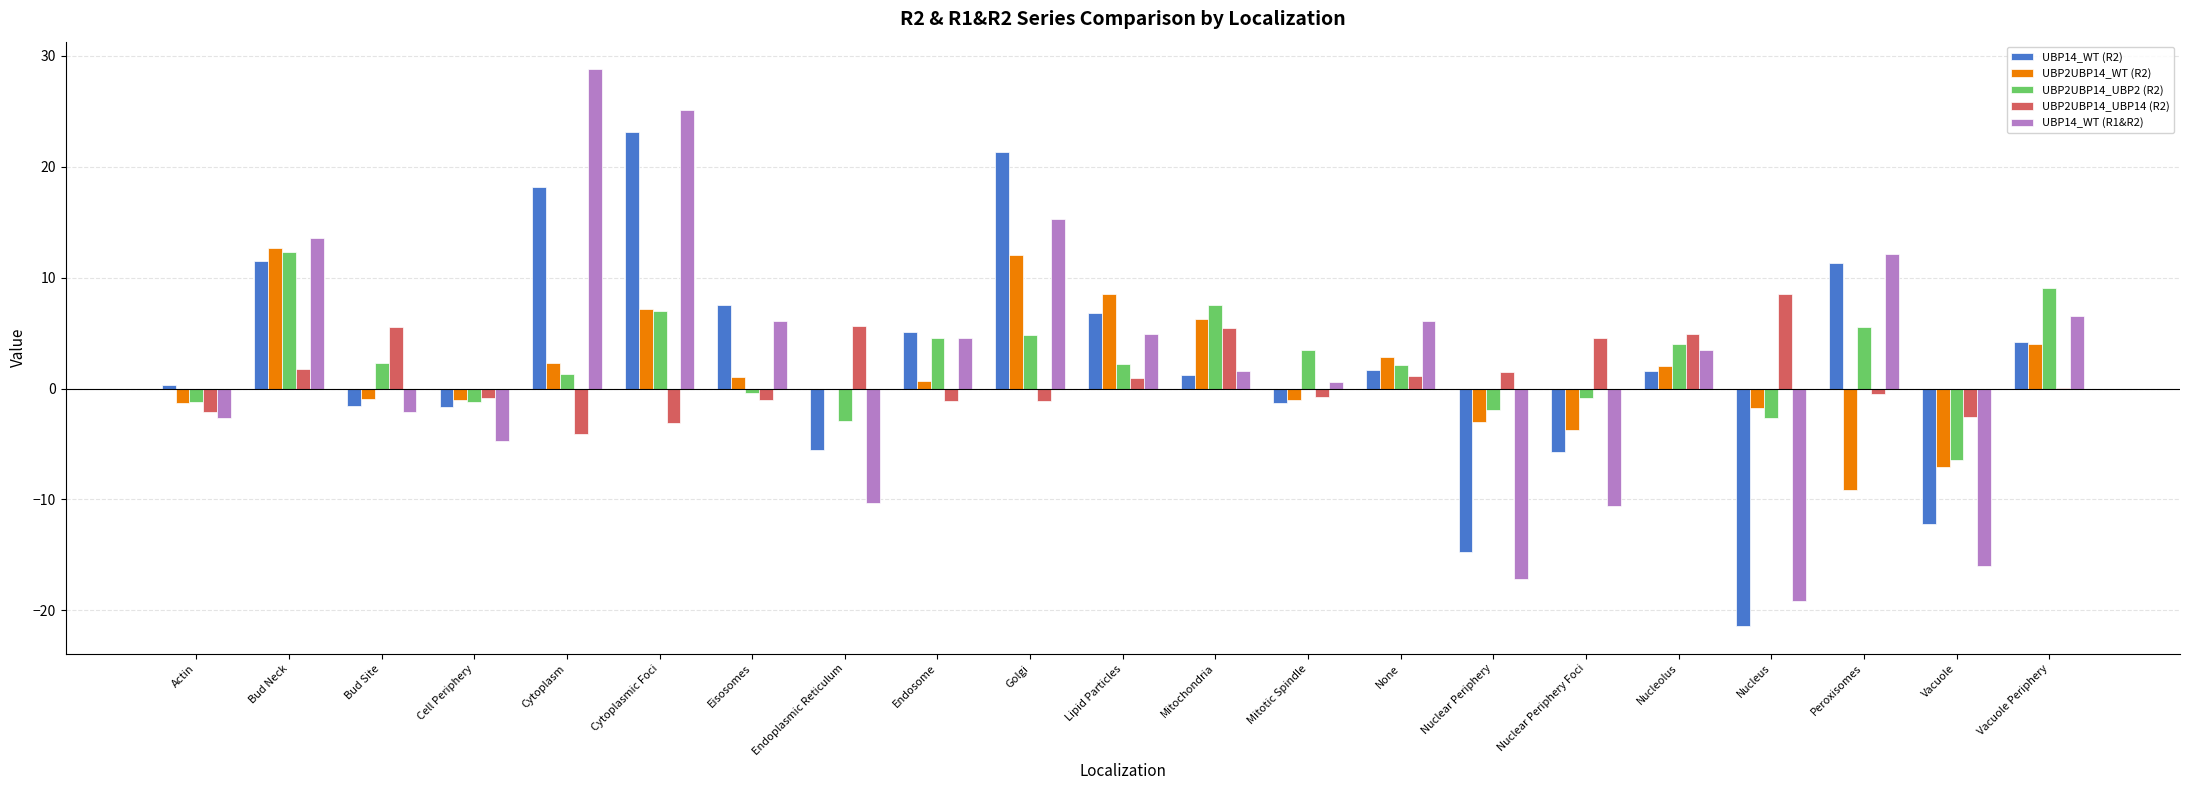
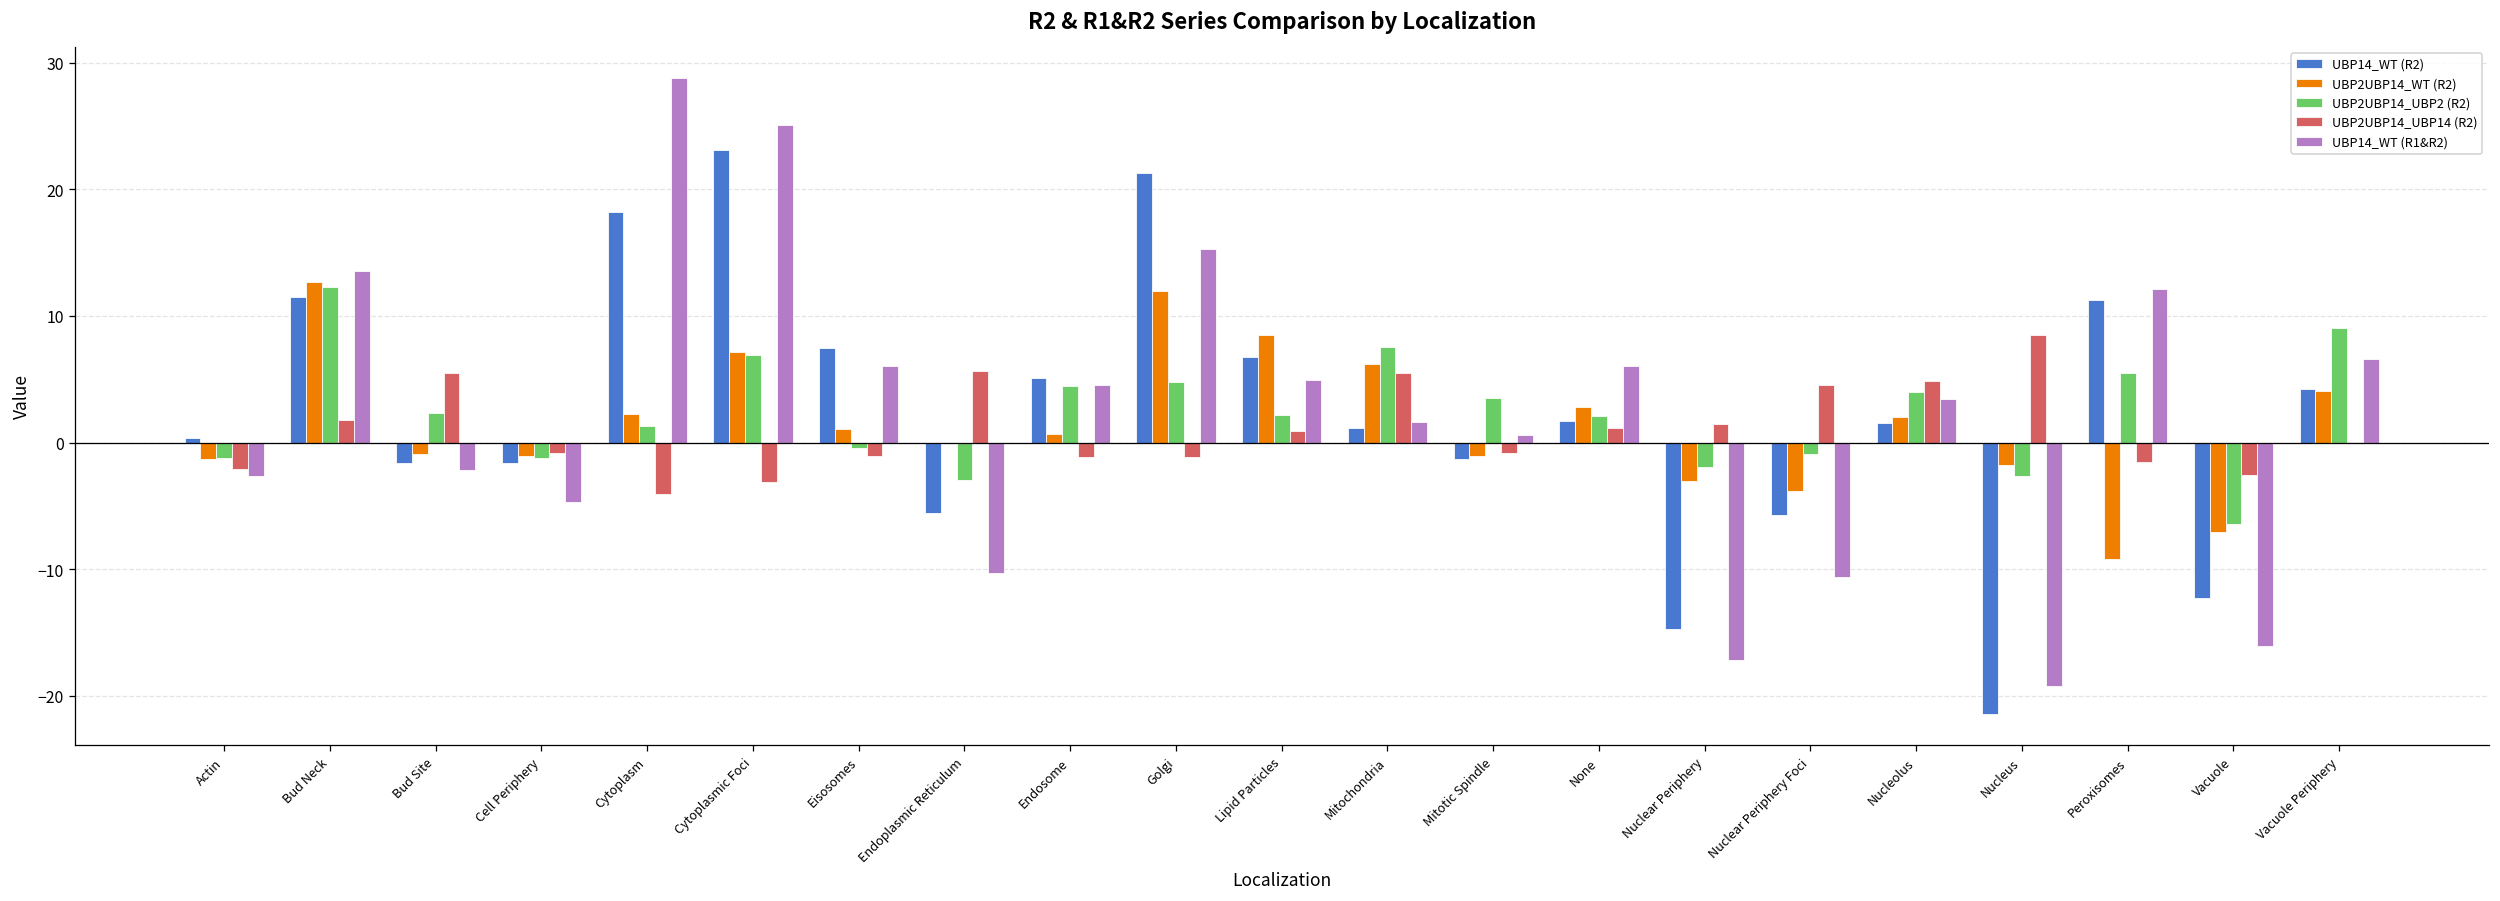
UBP2UBP14_UBP14 (R2), Peroxisomes: -0.5 -> -1.5
